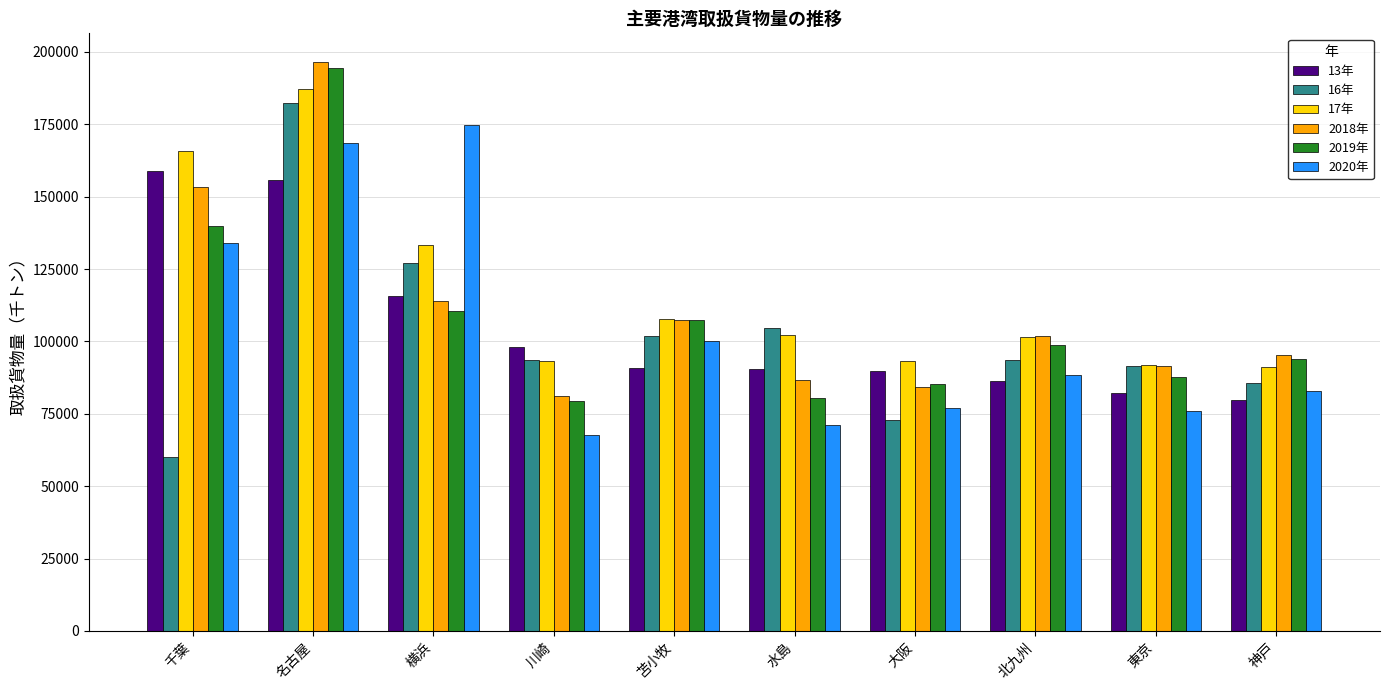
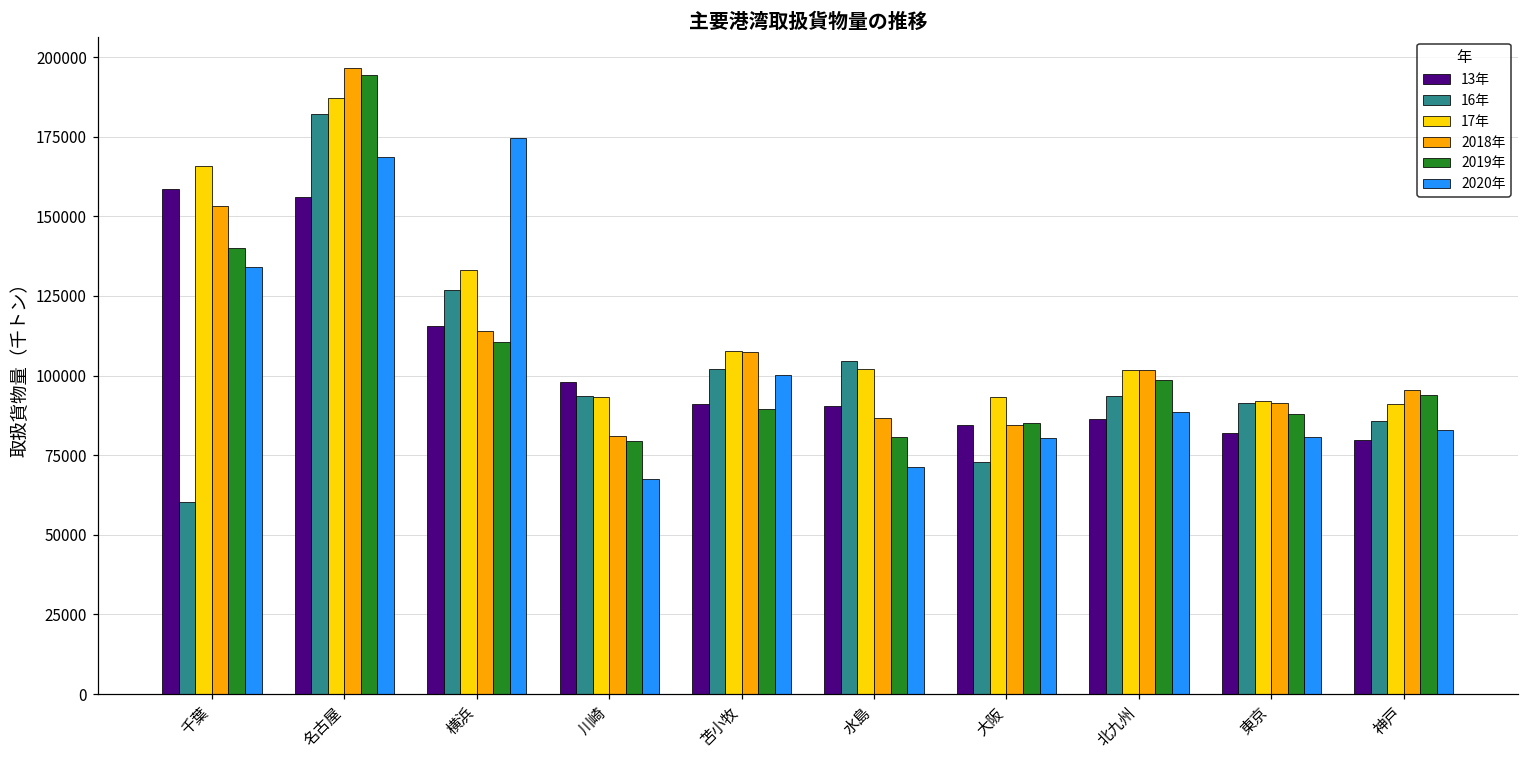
2019年, 苫小牧: 107000 -> 90000
13年, 大阪: 90000 -> 85000
2020年, 大阪: 77000 -> 81000
2020年, 東京: 76000 -> 81000
